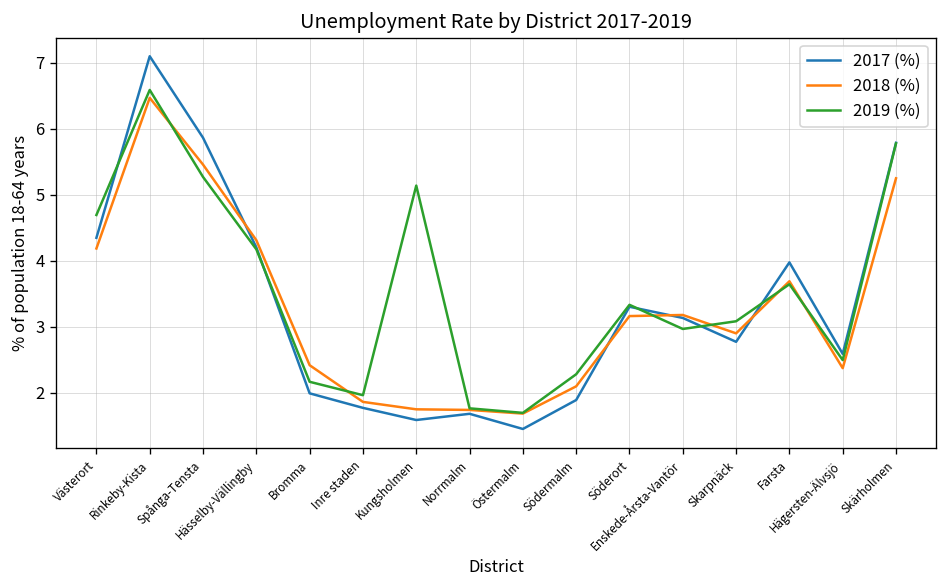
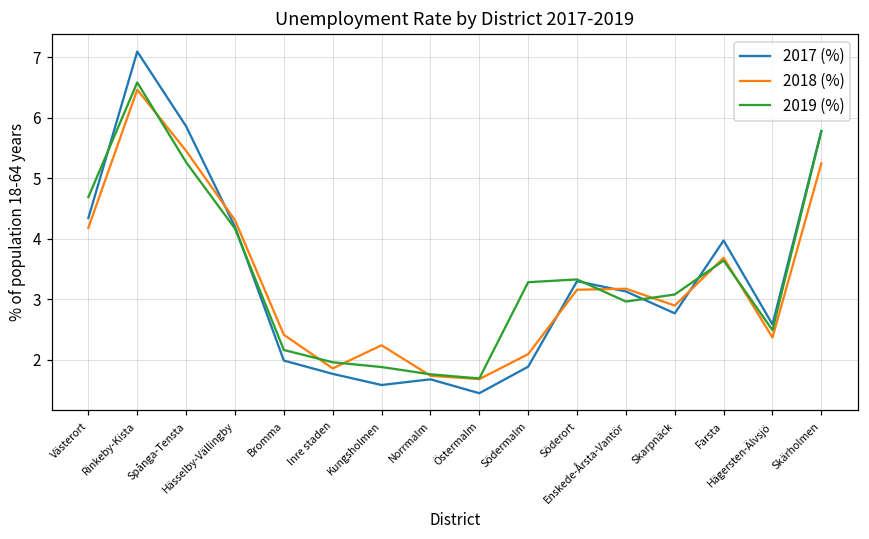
2018 (%), Kungsholmen: 1.7 -> 2.2
2019 (%), Kungsholmen: 5.1 -> 1.9
2019 (%), Södermalm: 2.3 -> 3.3
